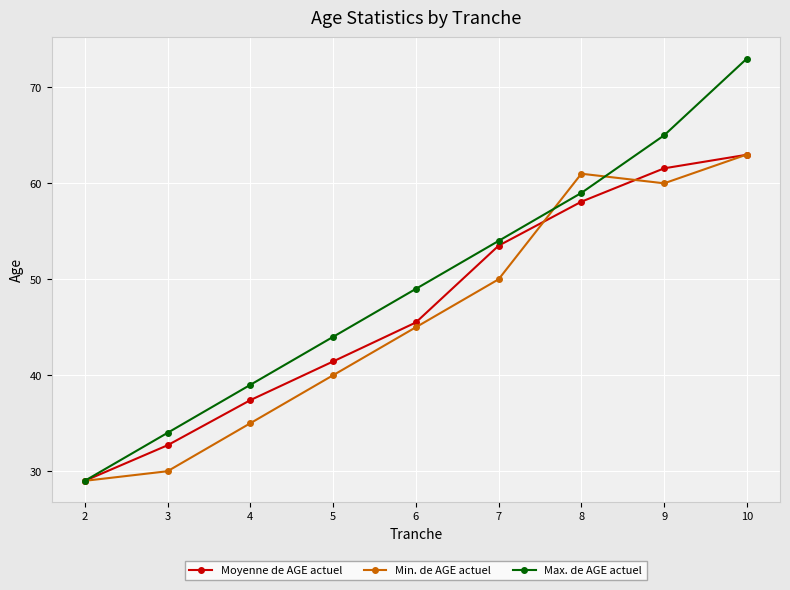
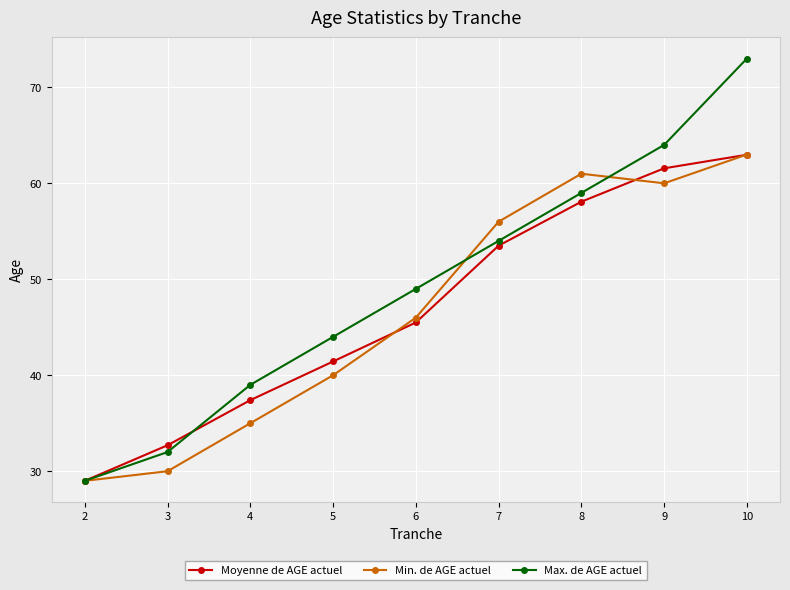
Max. de AGE actuel, 3: 34 -> 32
Min. de AGE actuel, 6: 45 -> 46
Min. de AGE actuel, 7: 50 -> 56
Max. de AGE actuel, 9: 65 -> 64
